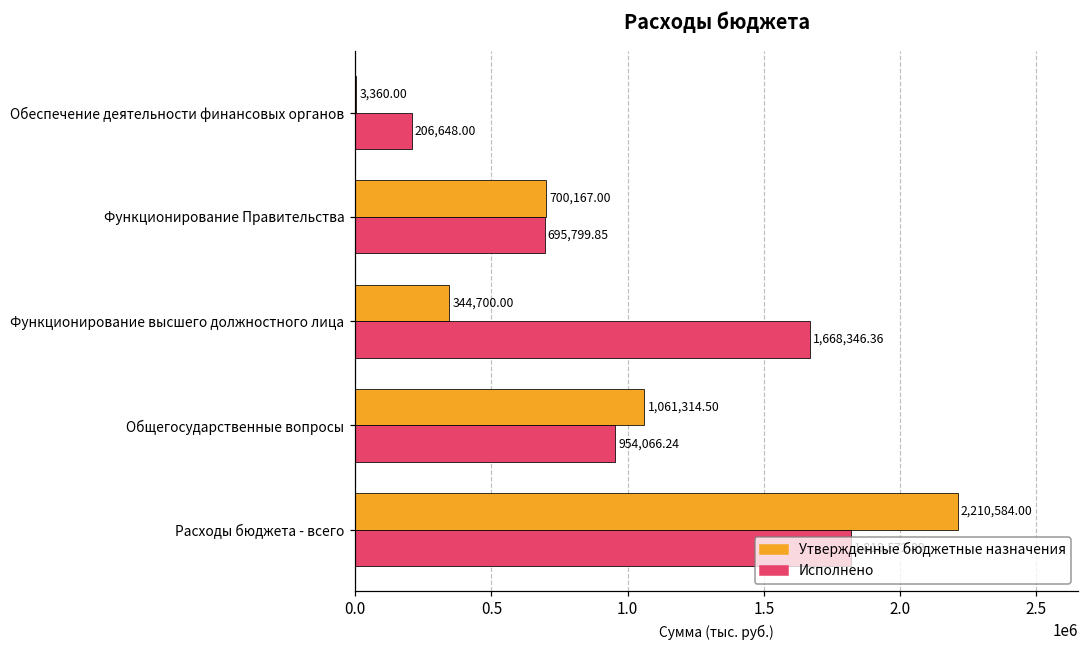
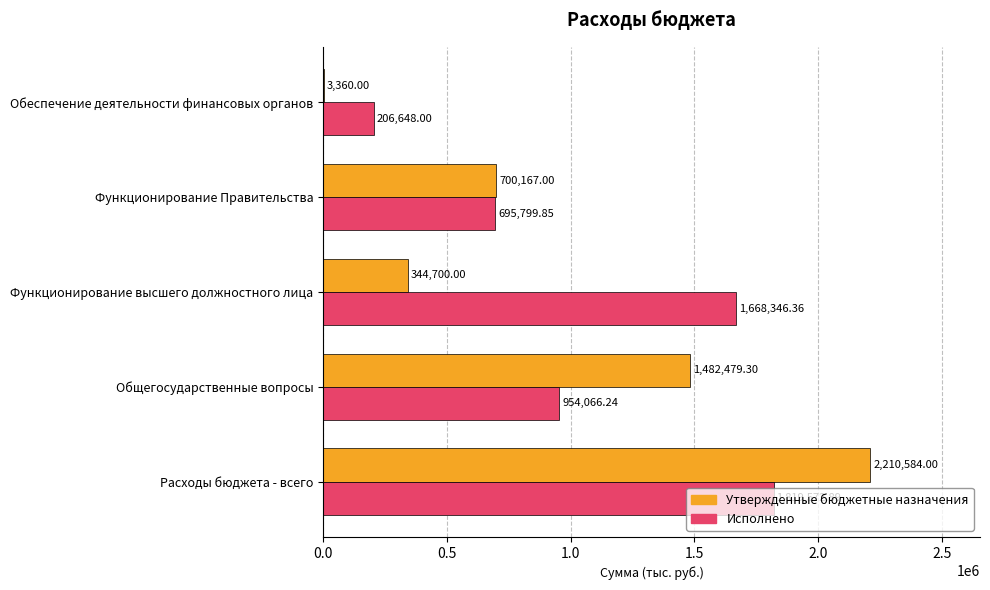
Утвержденные бюджетные назначения, Общегосударственные вопросы: 1,061,314.50 -> 1,482,479.30
